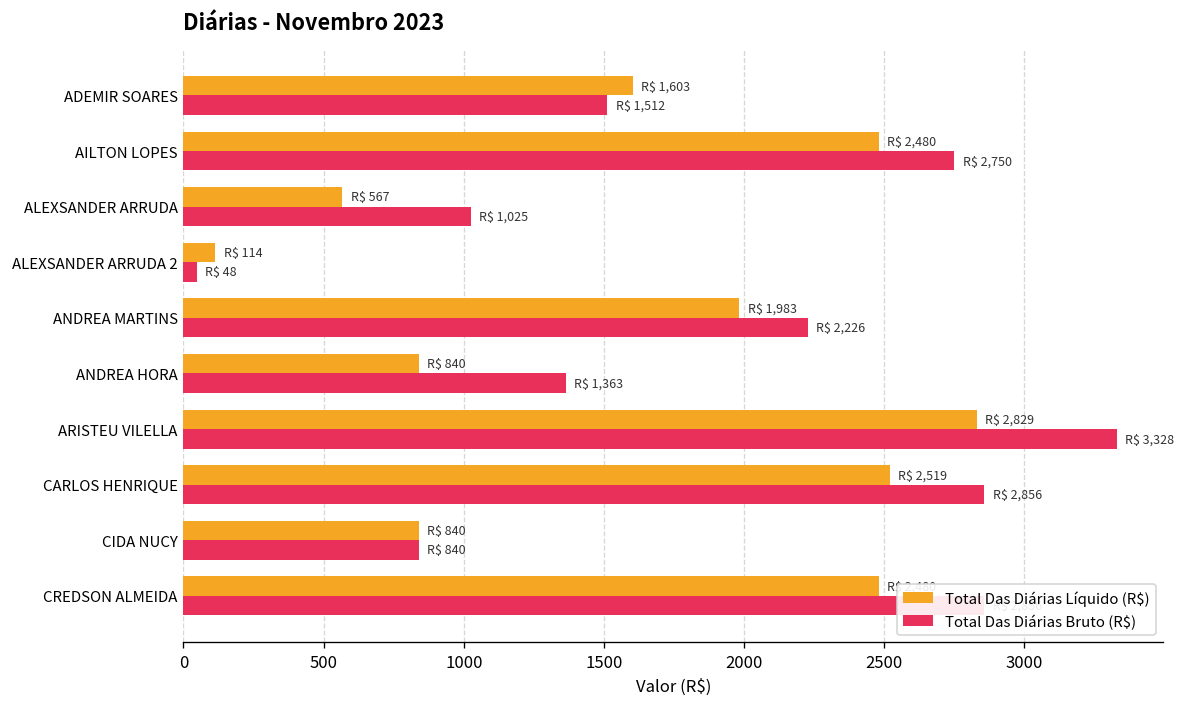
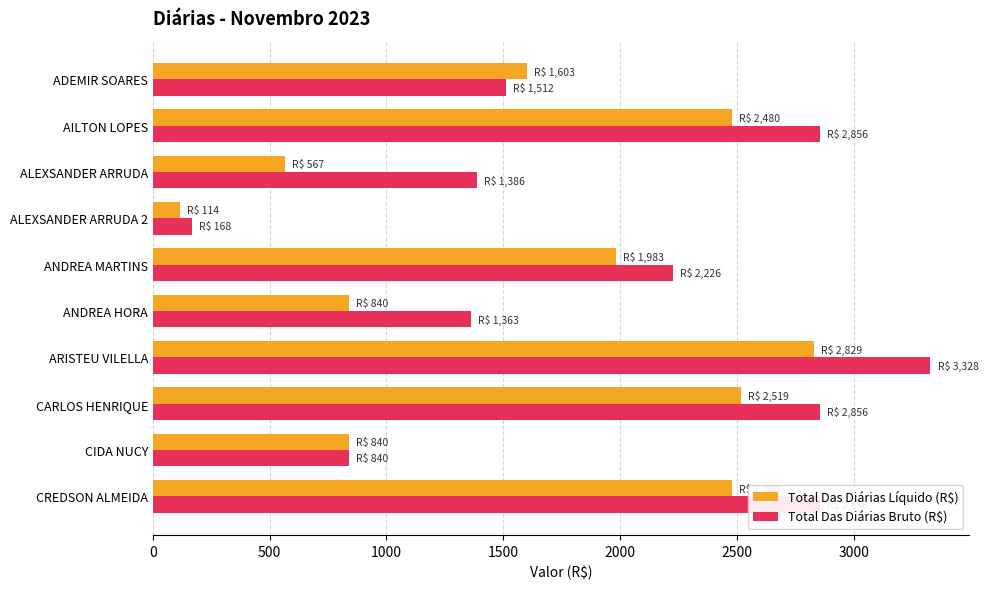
Total Das Diárias Bruto (R$), AILTON LOPES: 2,750 -> 2,856
Total Das Diárias Bruto (R$), ALEXSANDER ARRUDA: 1,025 -> 1,386
Total Das Diárias Bruto (R$), ALEXSANDER ARRUDA 2: 48 -> 168
